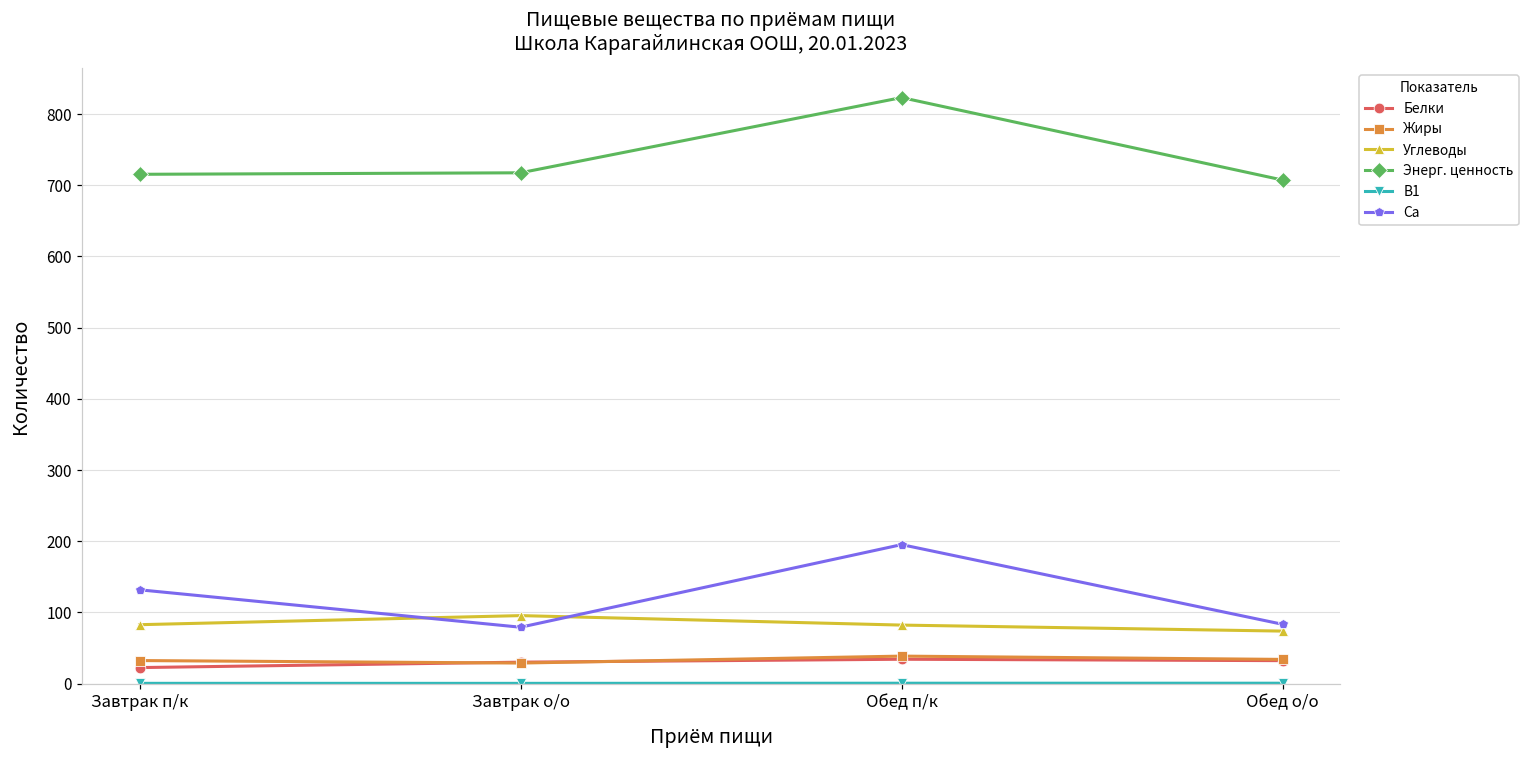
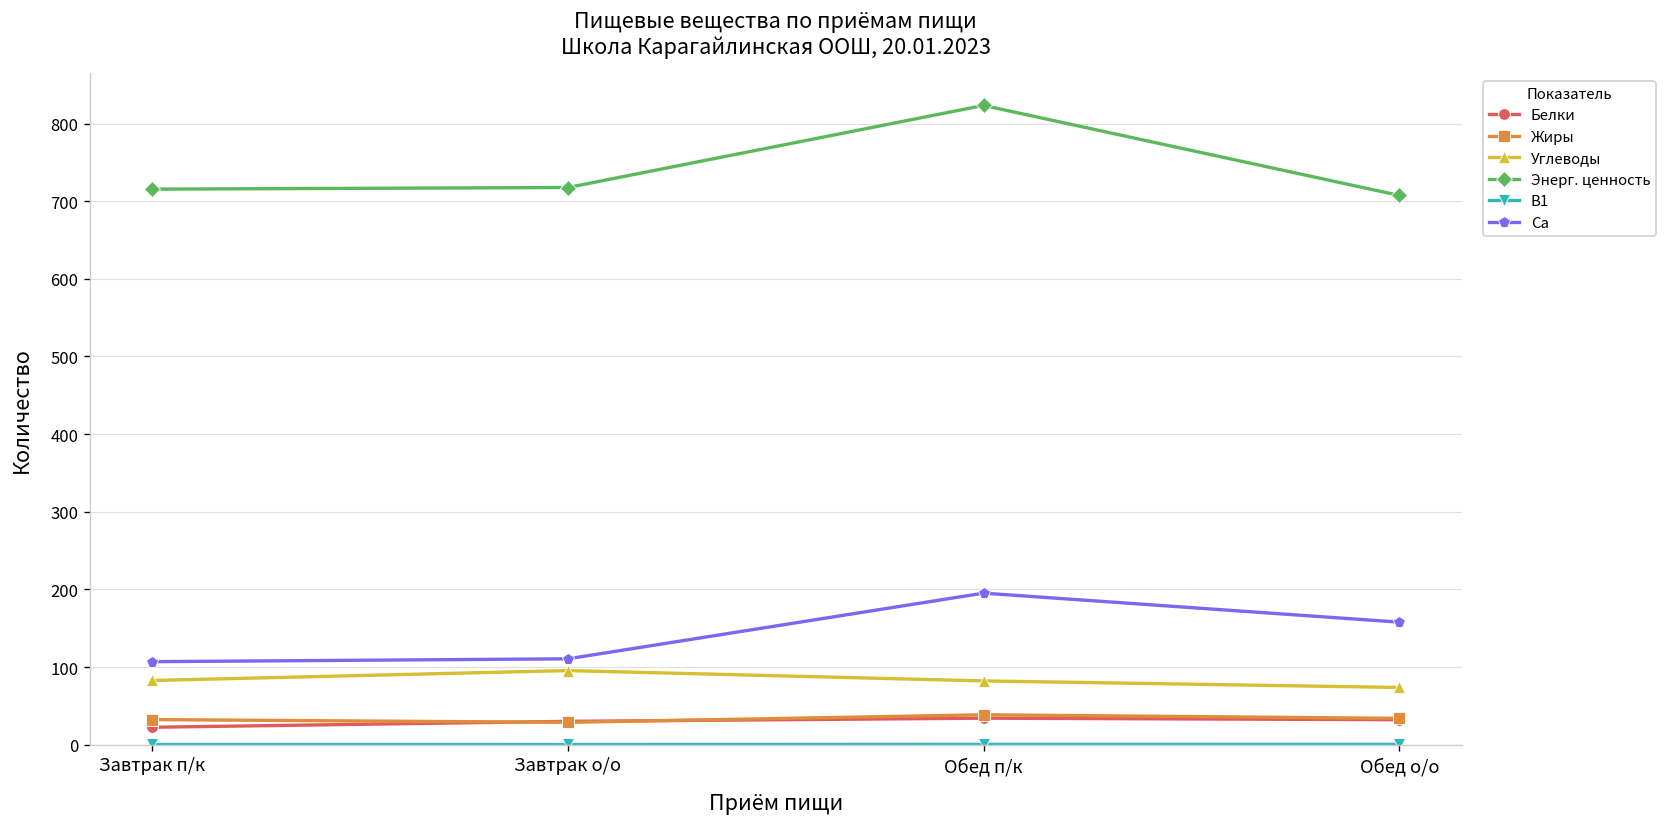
Ca, Завтрак п/к: 130 -> 110
Ca, Завтрак о/о: 80 -> 110
Ca, Обед о/о: 80 -> 160
